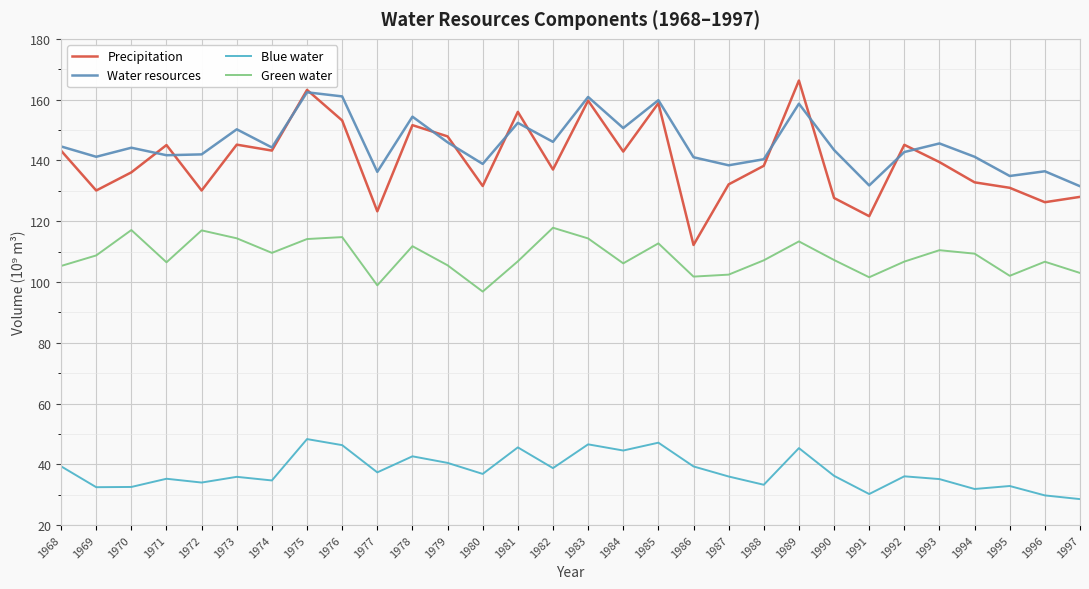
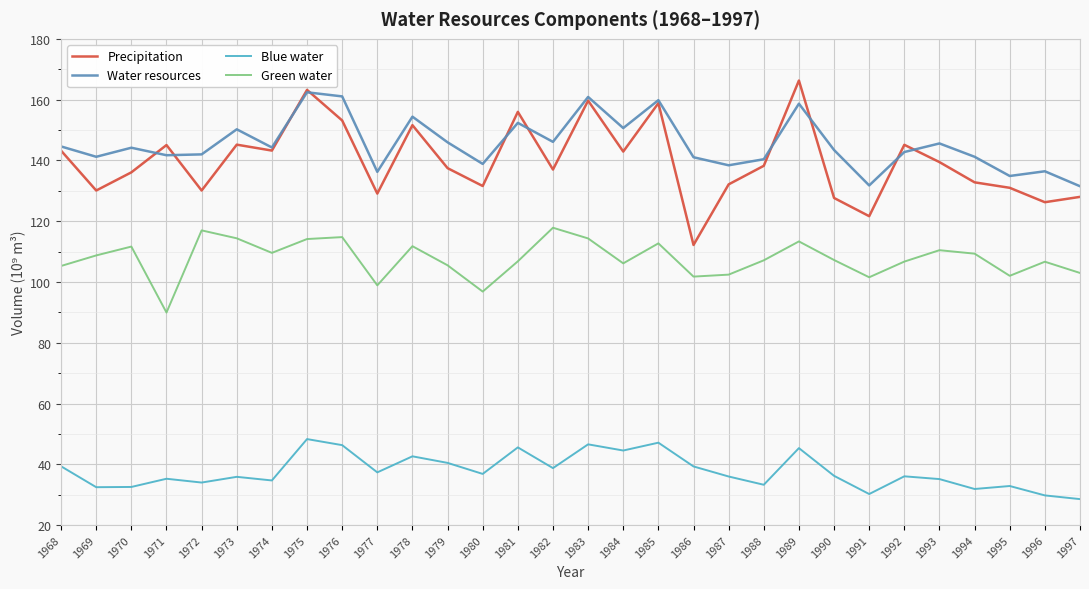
Green water, 1970: 117 -> 112
Green water, 1971: 106 -> 90
Precipitation, 1977: 123 -> 129
Precipitation, 1979: 148 -> 137
